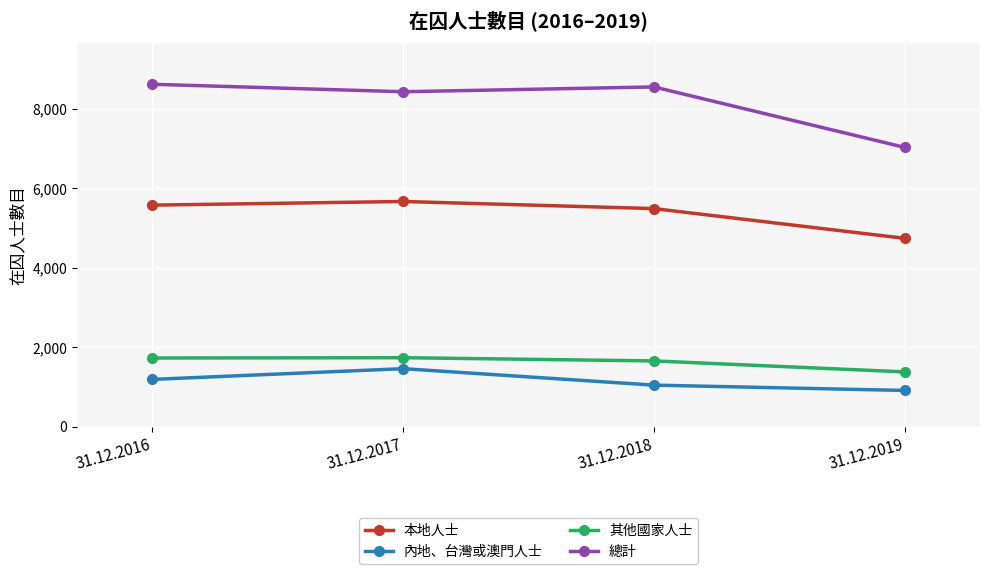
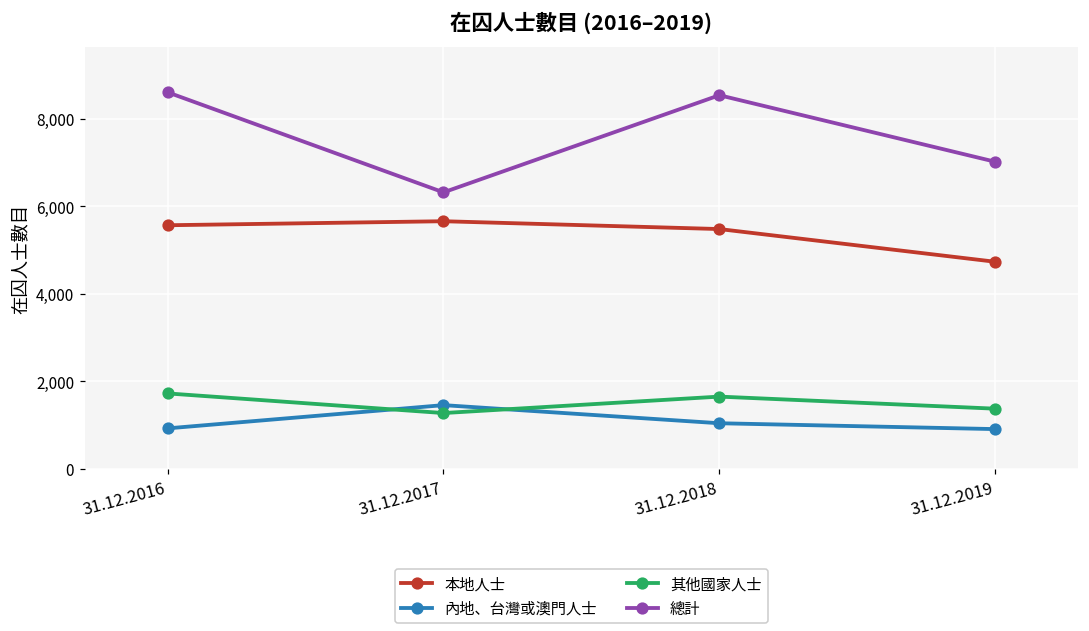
內地、台灣或澳門人士, 31.12.2016: 1,200 -> 900
其他國家人士, 31.12.2017: 1,700 -> 1,300
總計, 31.12.2017: 8,400 -> 6,300
